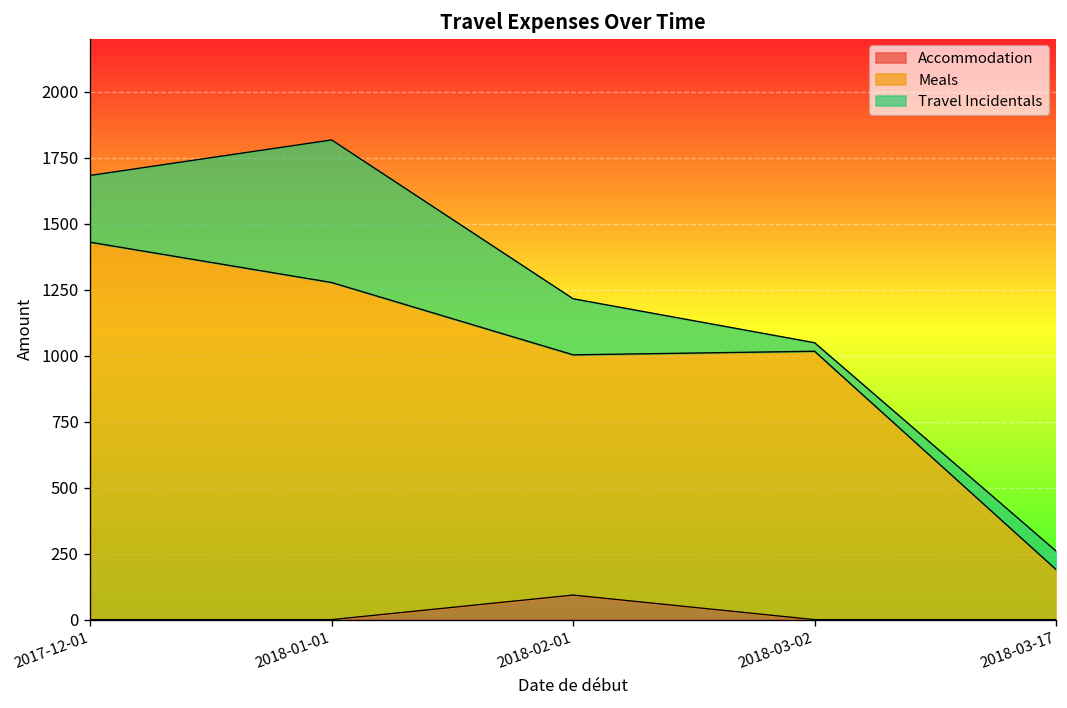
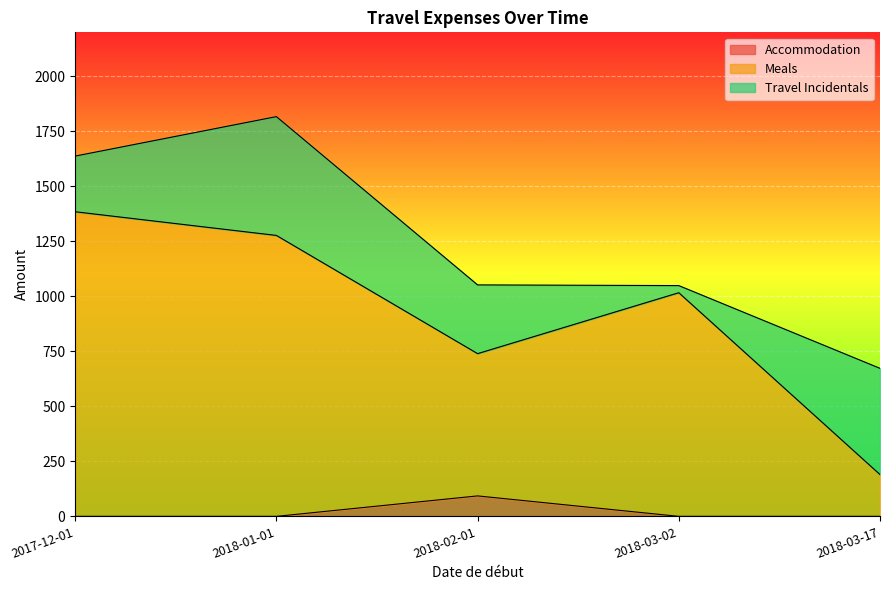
Meals, 2017-12-01: 1430 -> 1380
Meals, 2018-02-01: 910 -> 650
Travel Incidentals, 2018-02-01: 210 -> 310
Travel Incidentals, 2018-03-17: 70 -> 480
